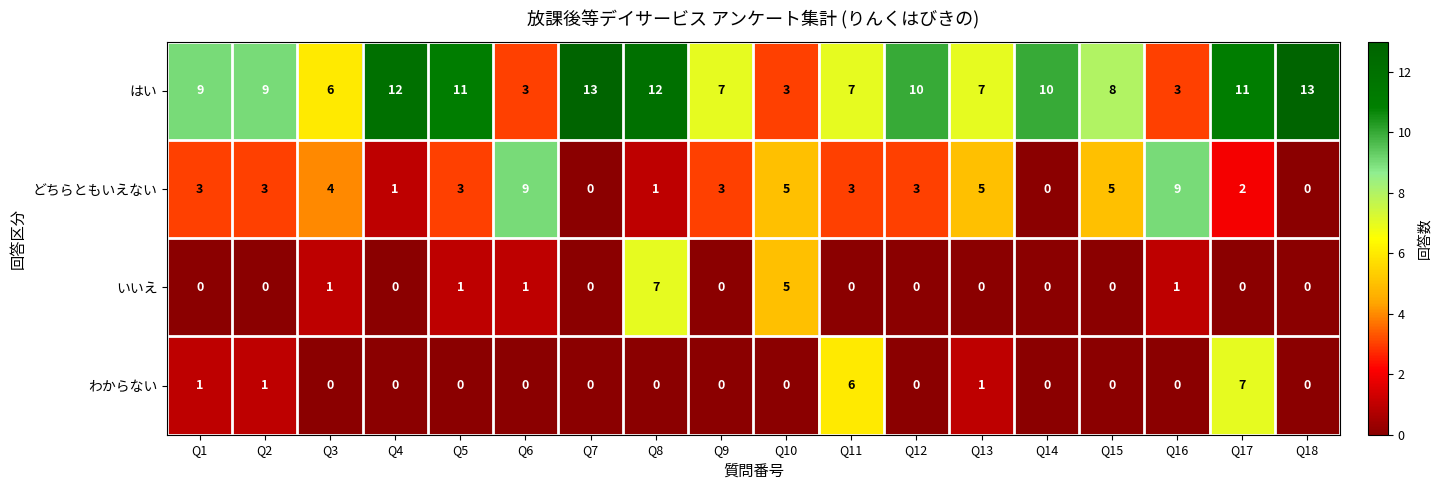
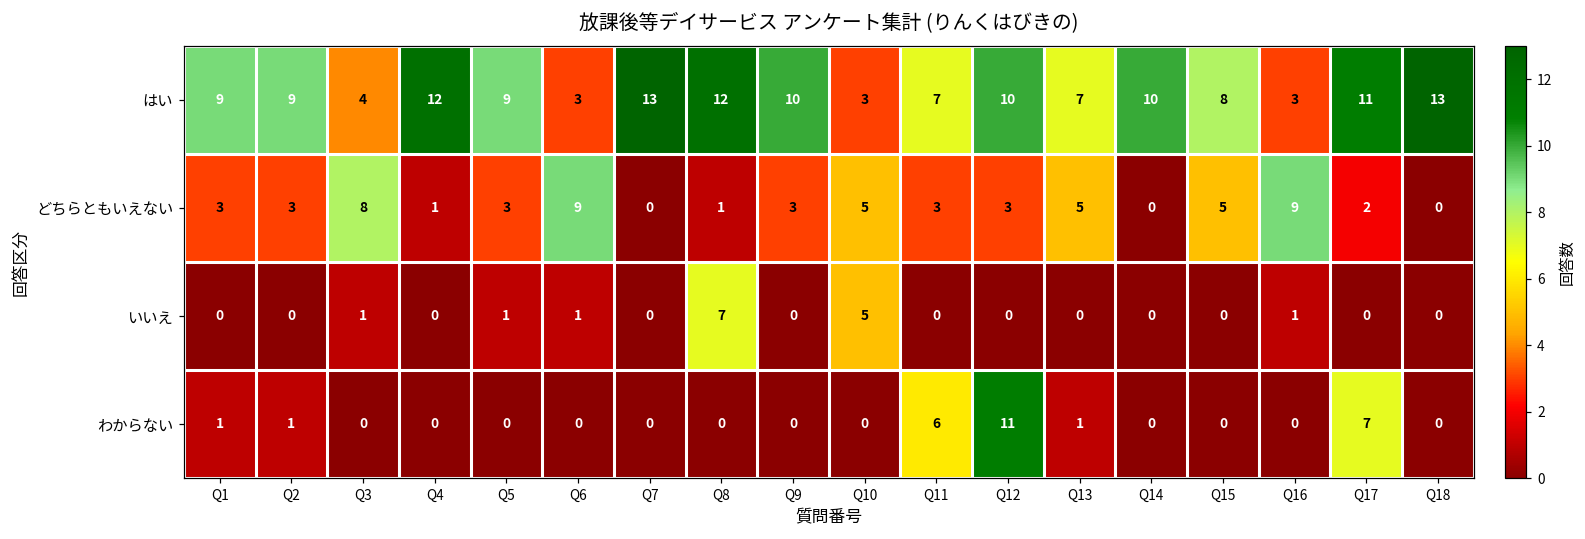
はい, Q3: 6 -> 4
はい, Q5: 11 -> 9
はい, Q9: 7 -> 10
どちらともいえない, Q3: 4 -> 8
わからない, Q12: 0 -> 11
